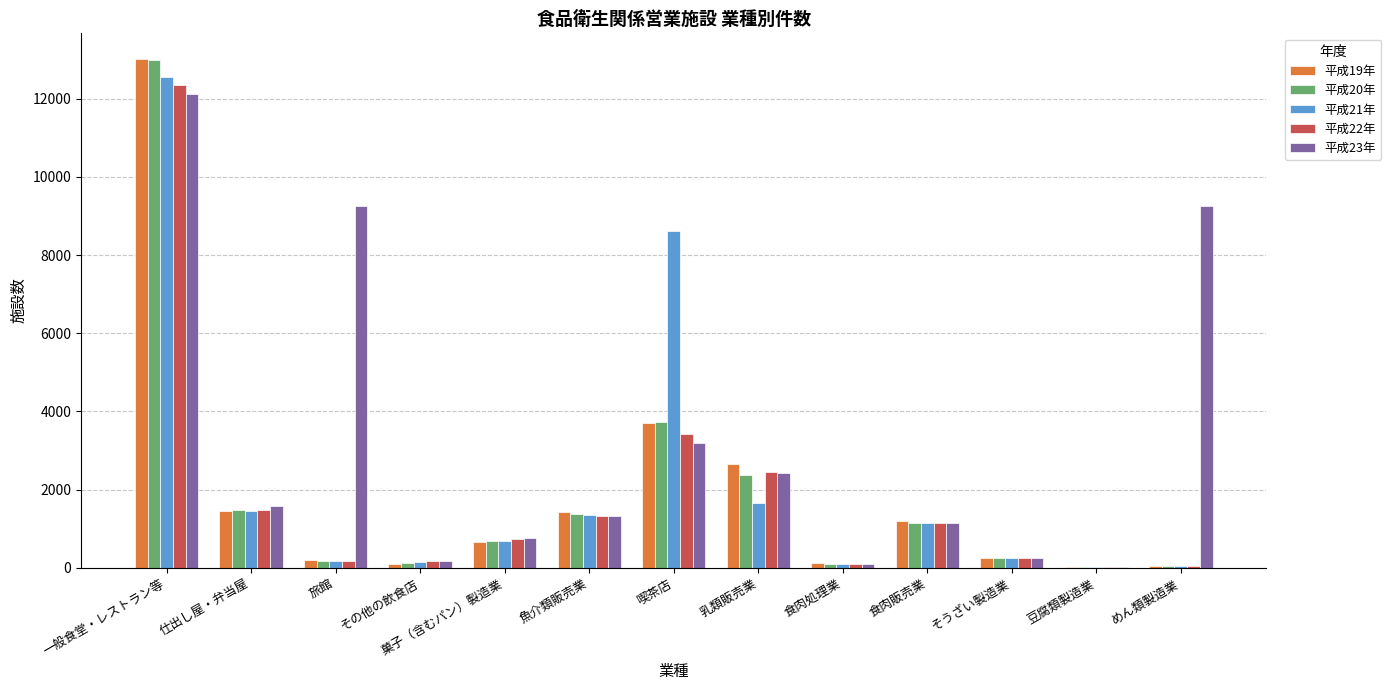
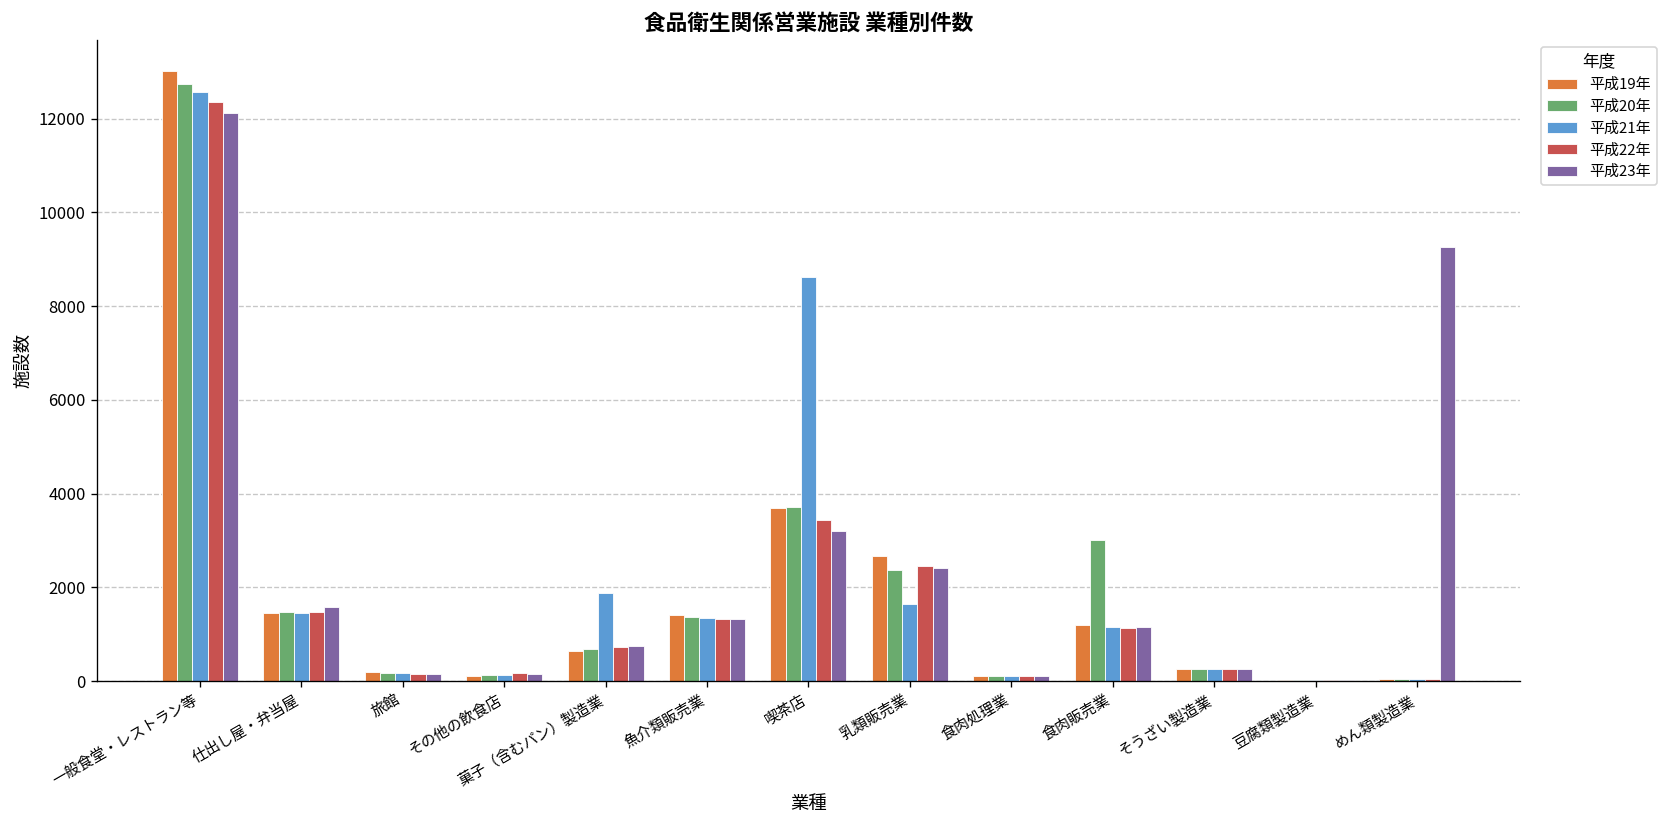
平成20年, 一般食堂・レストラン等: 13000 -> 12700
平成23年, 旅館: 9300 -> 200
平成21年, 菓子（含むパン）製造業: 700 -> 1900
平成20年, 食肉販売業: 1100 -> 3000
